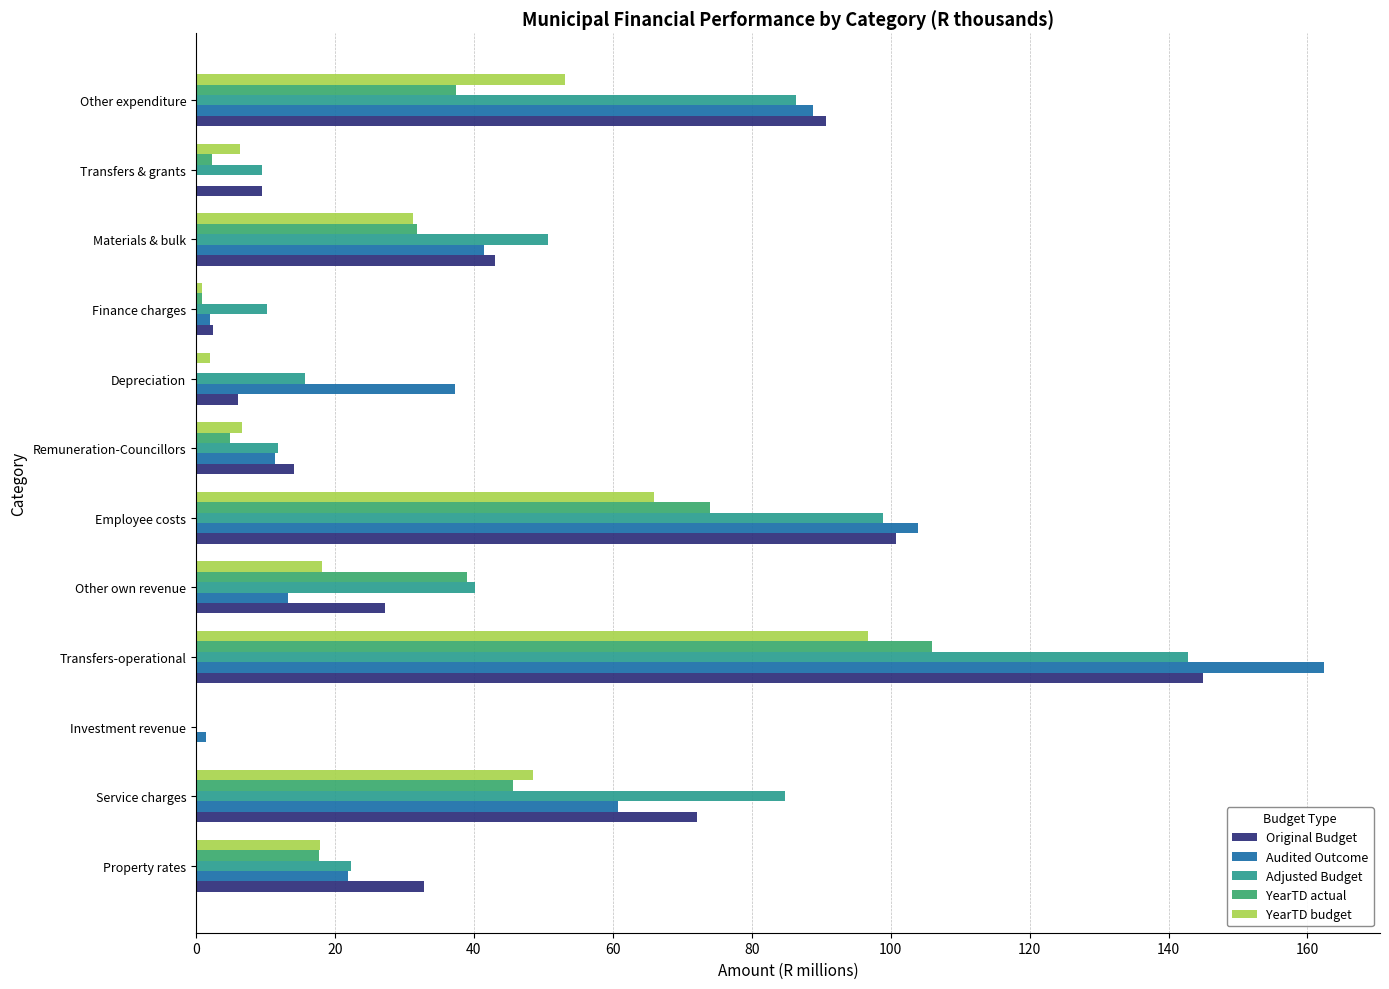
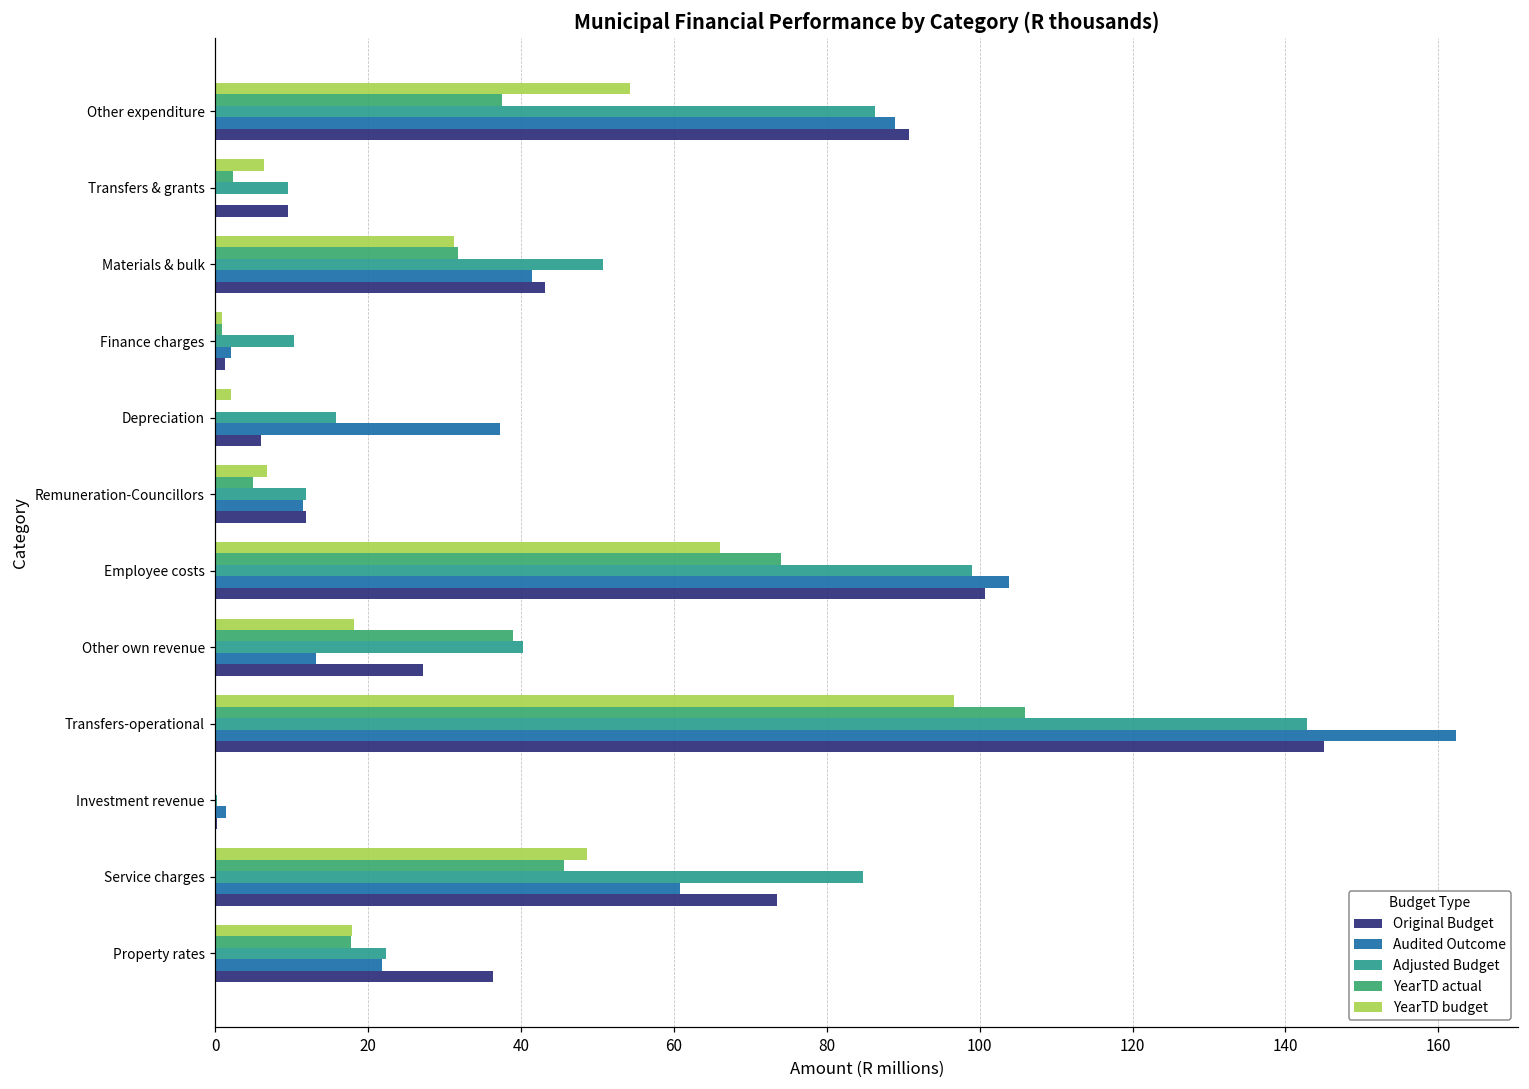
YearTD budget, Other expenditure: 53 -> 54
Original Budget, Finance charges: 3 -> 1
Original Budget, Remuneration-Councillors: 14 -> 12
Original Budget, Service charges: 72 -> 73
Original Budget, Property rates: 33 -> 36
